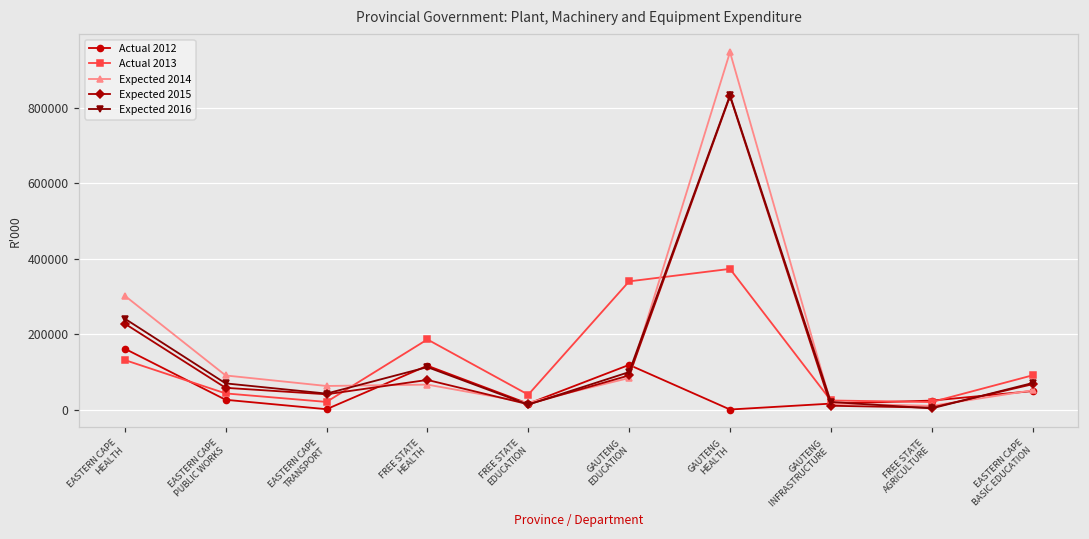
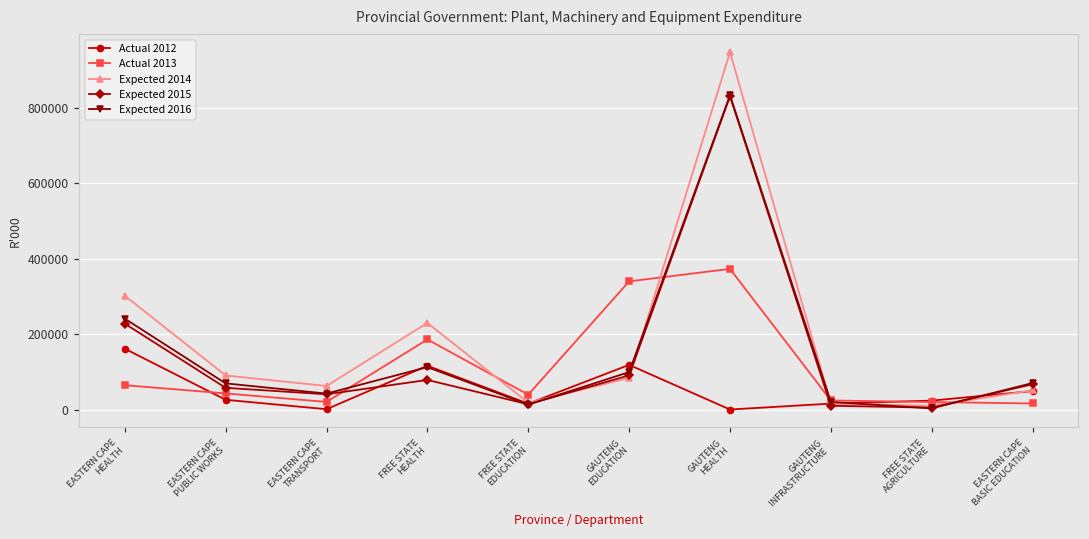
Actual 2013, EASTERN CAPE HEALTH: 130000 -> 60000
Expected 2014, FREE STATE HEALTH: 70000 -> 230000
Actual 2013, EASTERN CAPE BASIC EDUCATION: 90000 -> 20000
